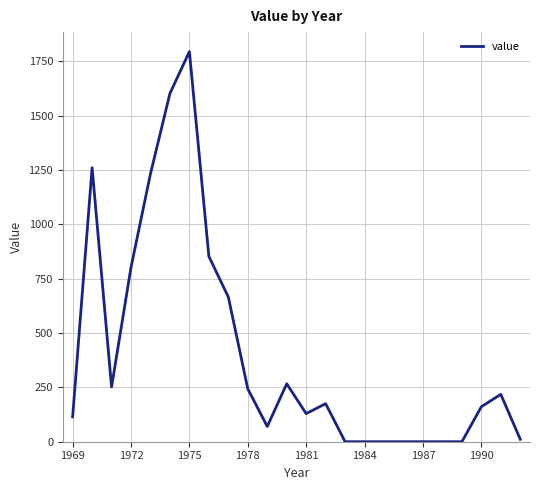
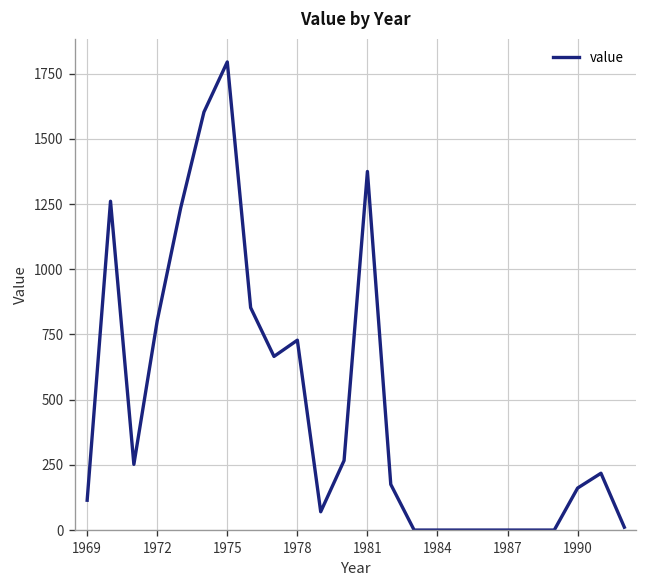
1978: 240 -> 730
1981: 130 -> 1370
